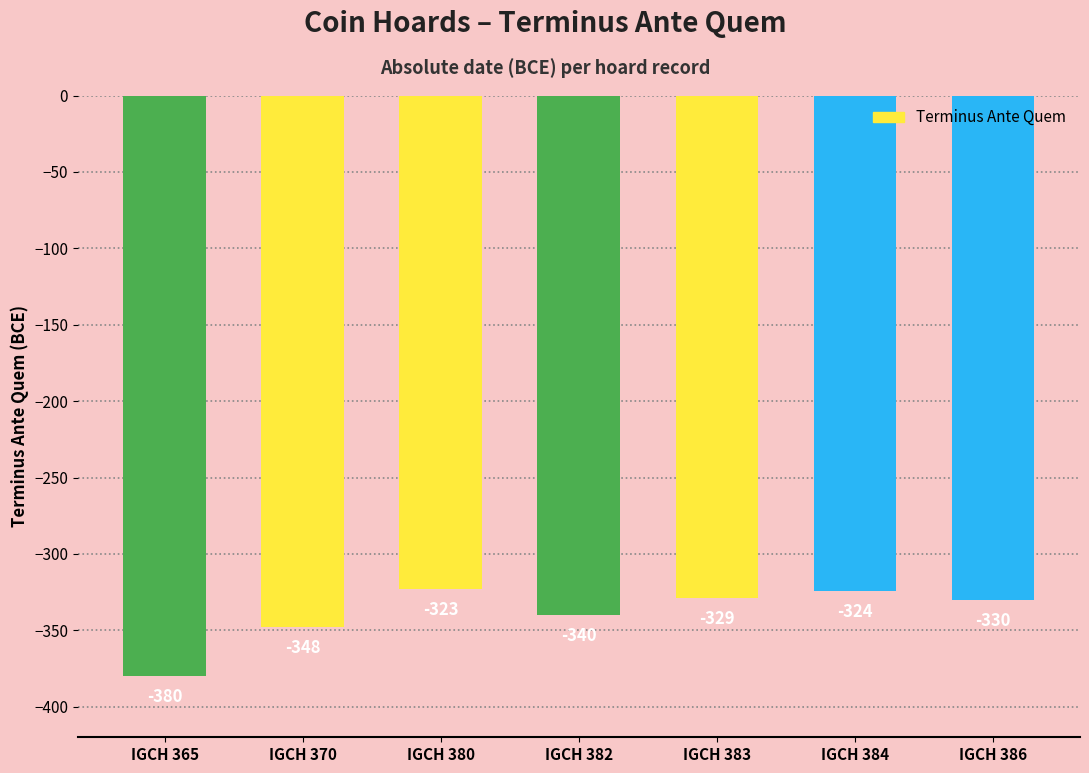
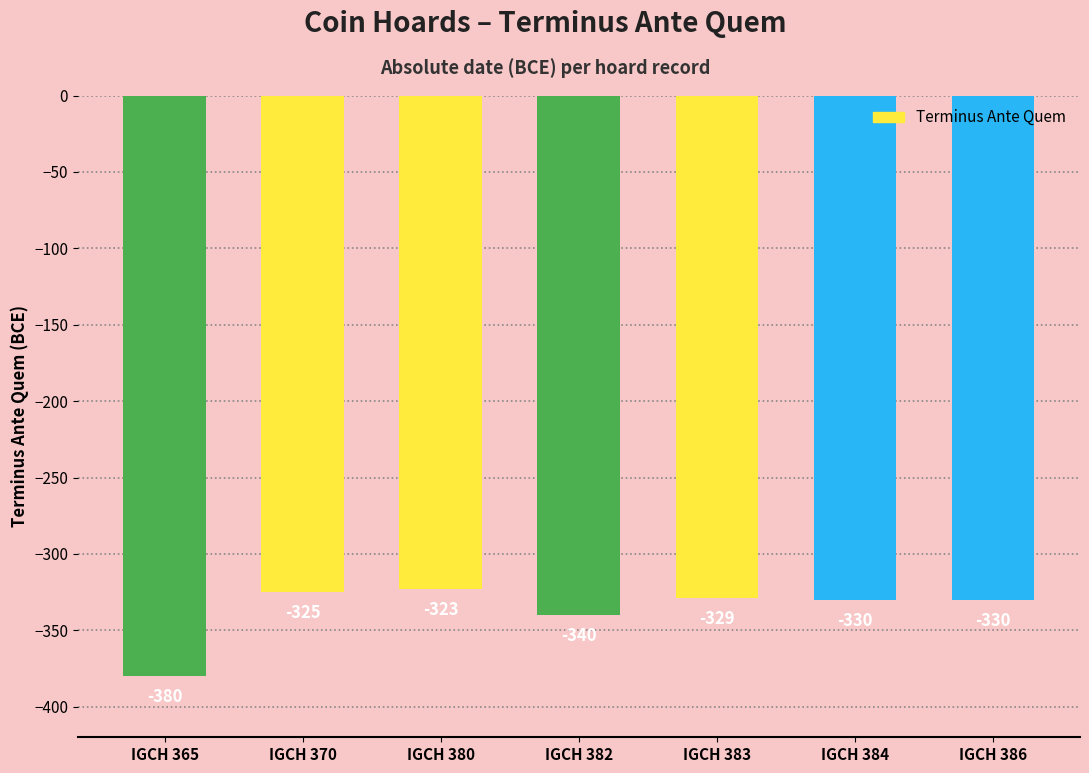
IGCH 370: -348 -> -325
IGCH 384: -324 -> -330
